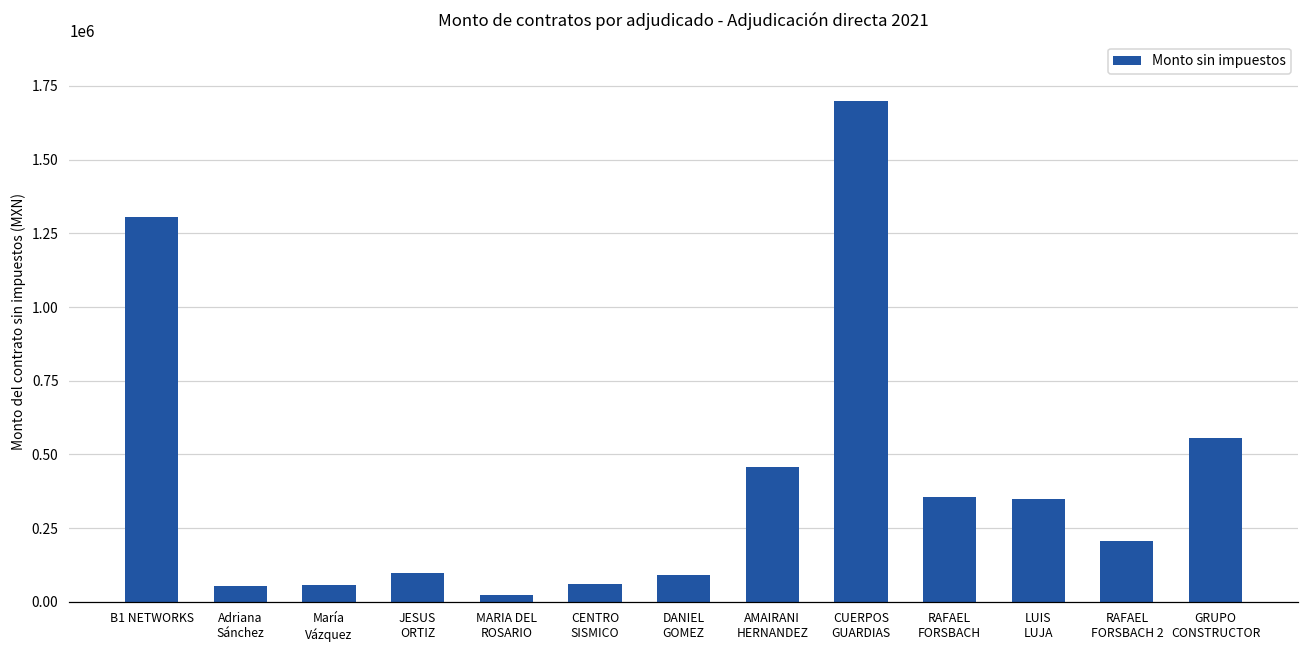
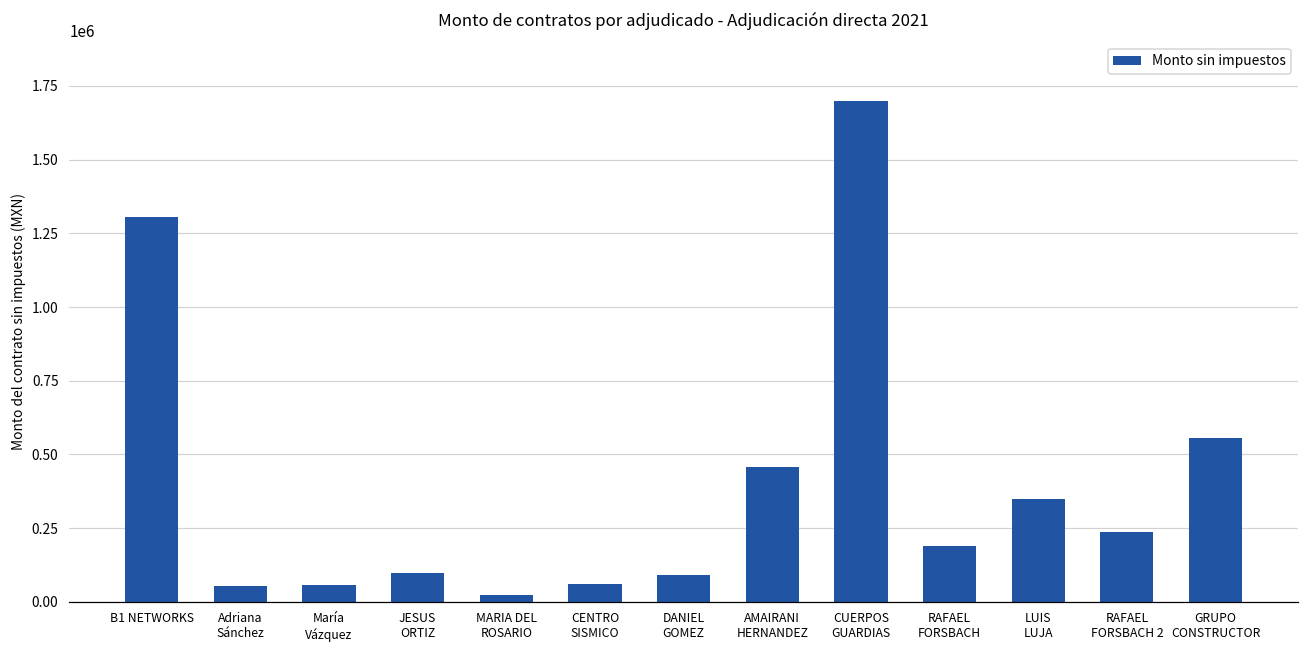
RAFAEL FORSBACH: 360000 -> 190000
RAFAEL FORSBACH 2: 210000 -> 240000
